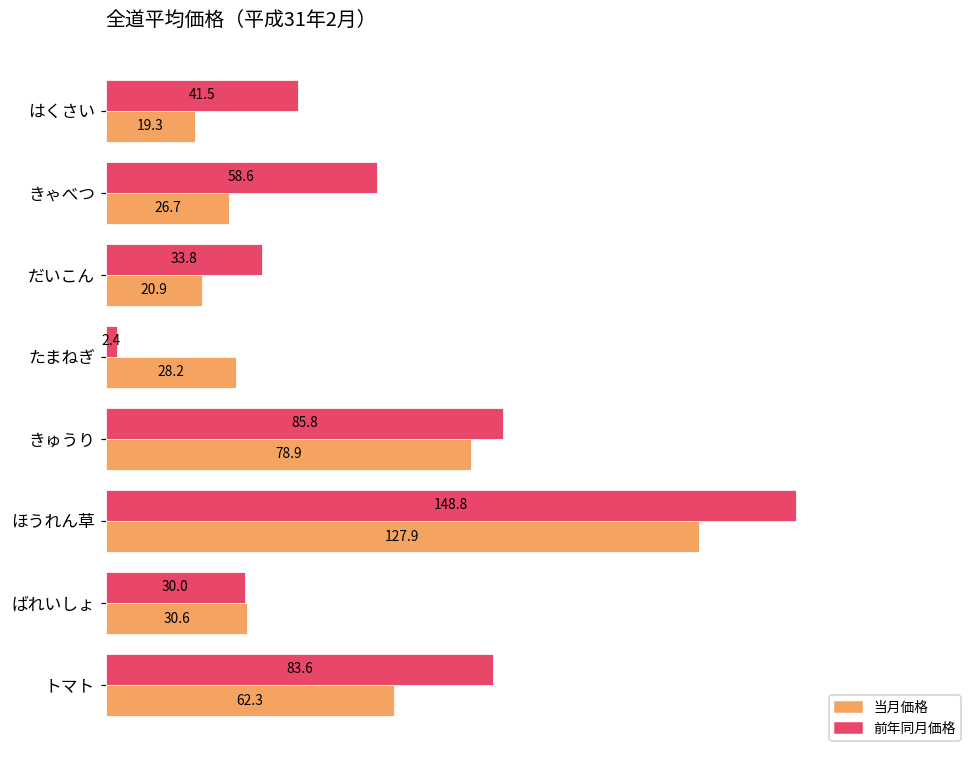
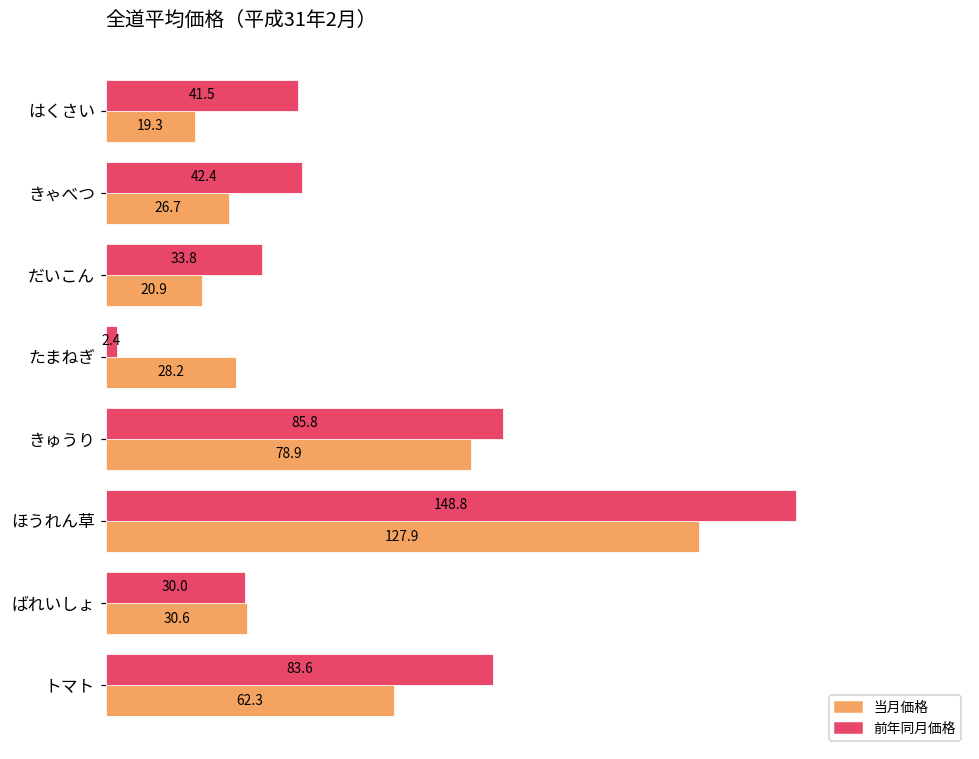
前年同月価格, きゃべつ: 58.6 -> 42.4
